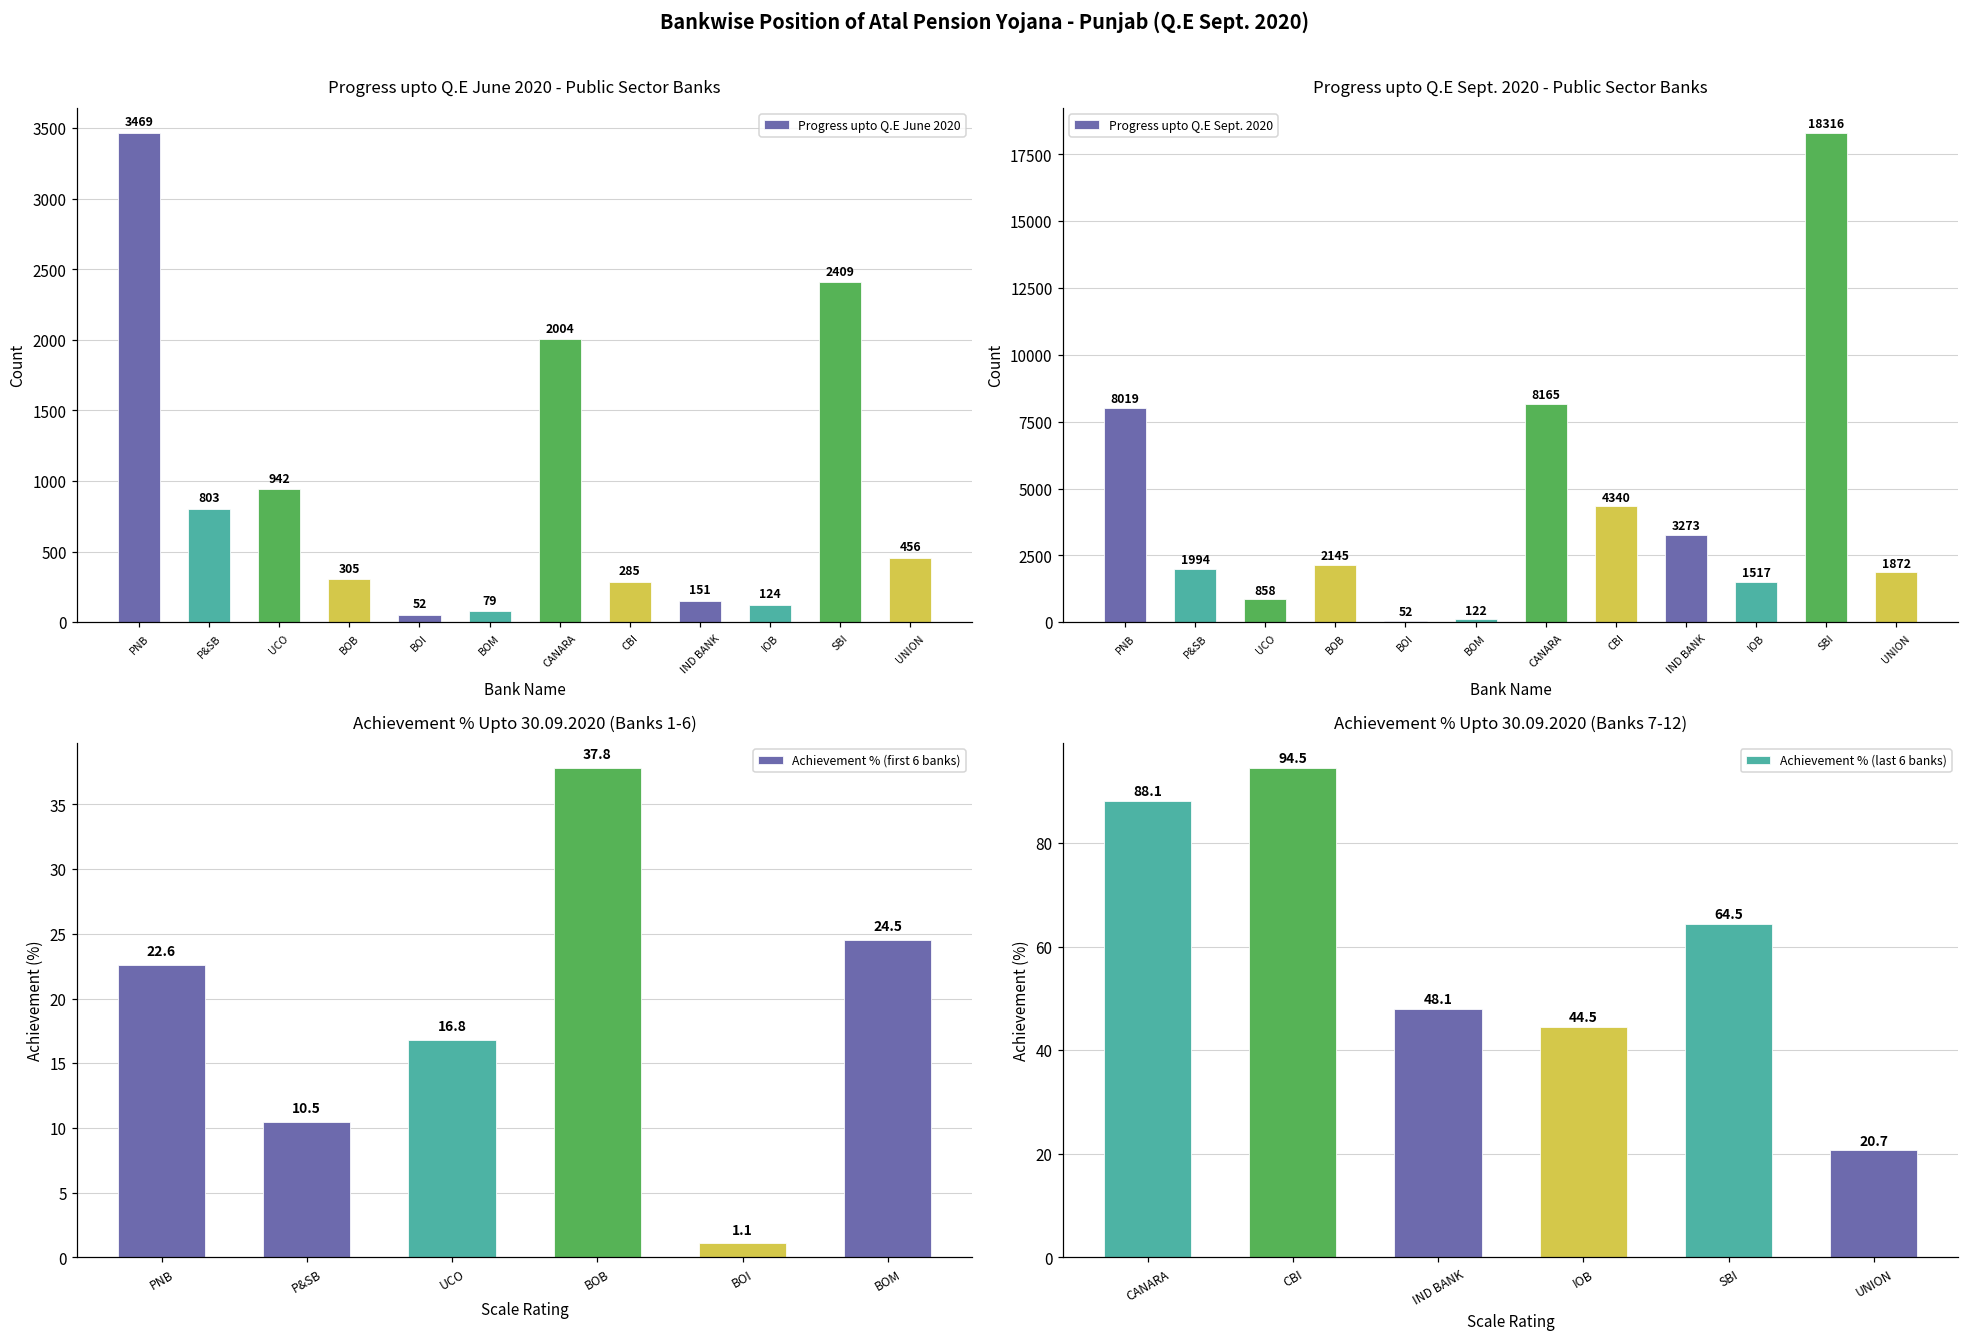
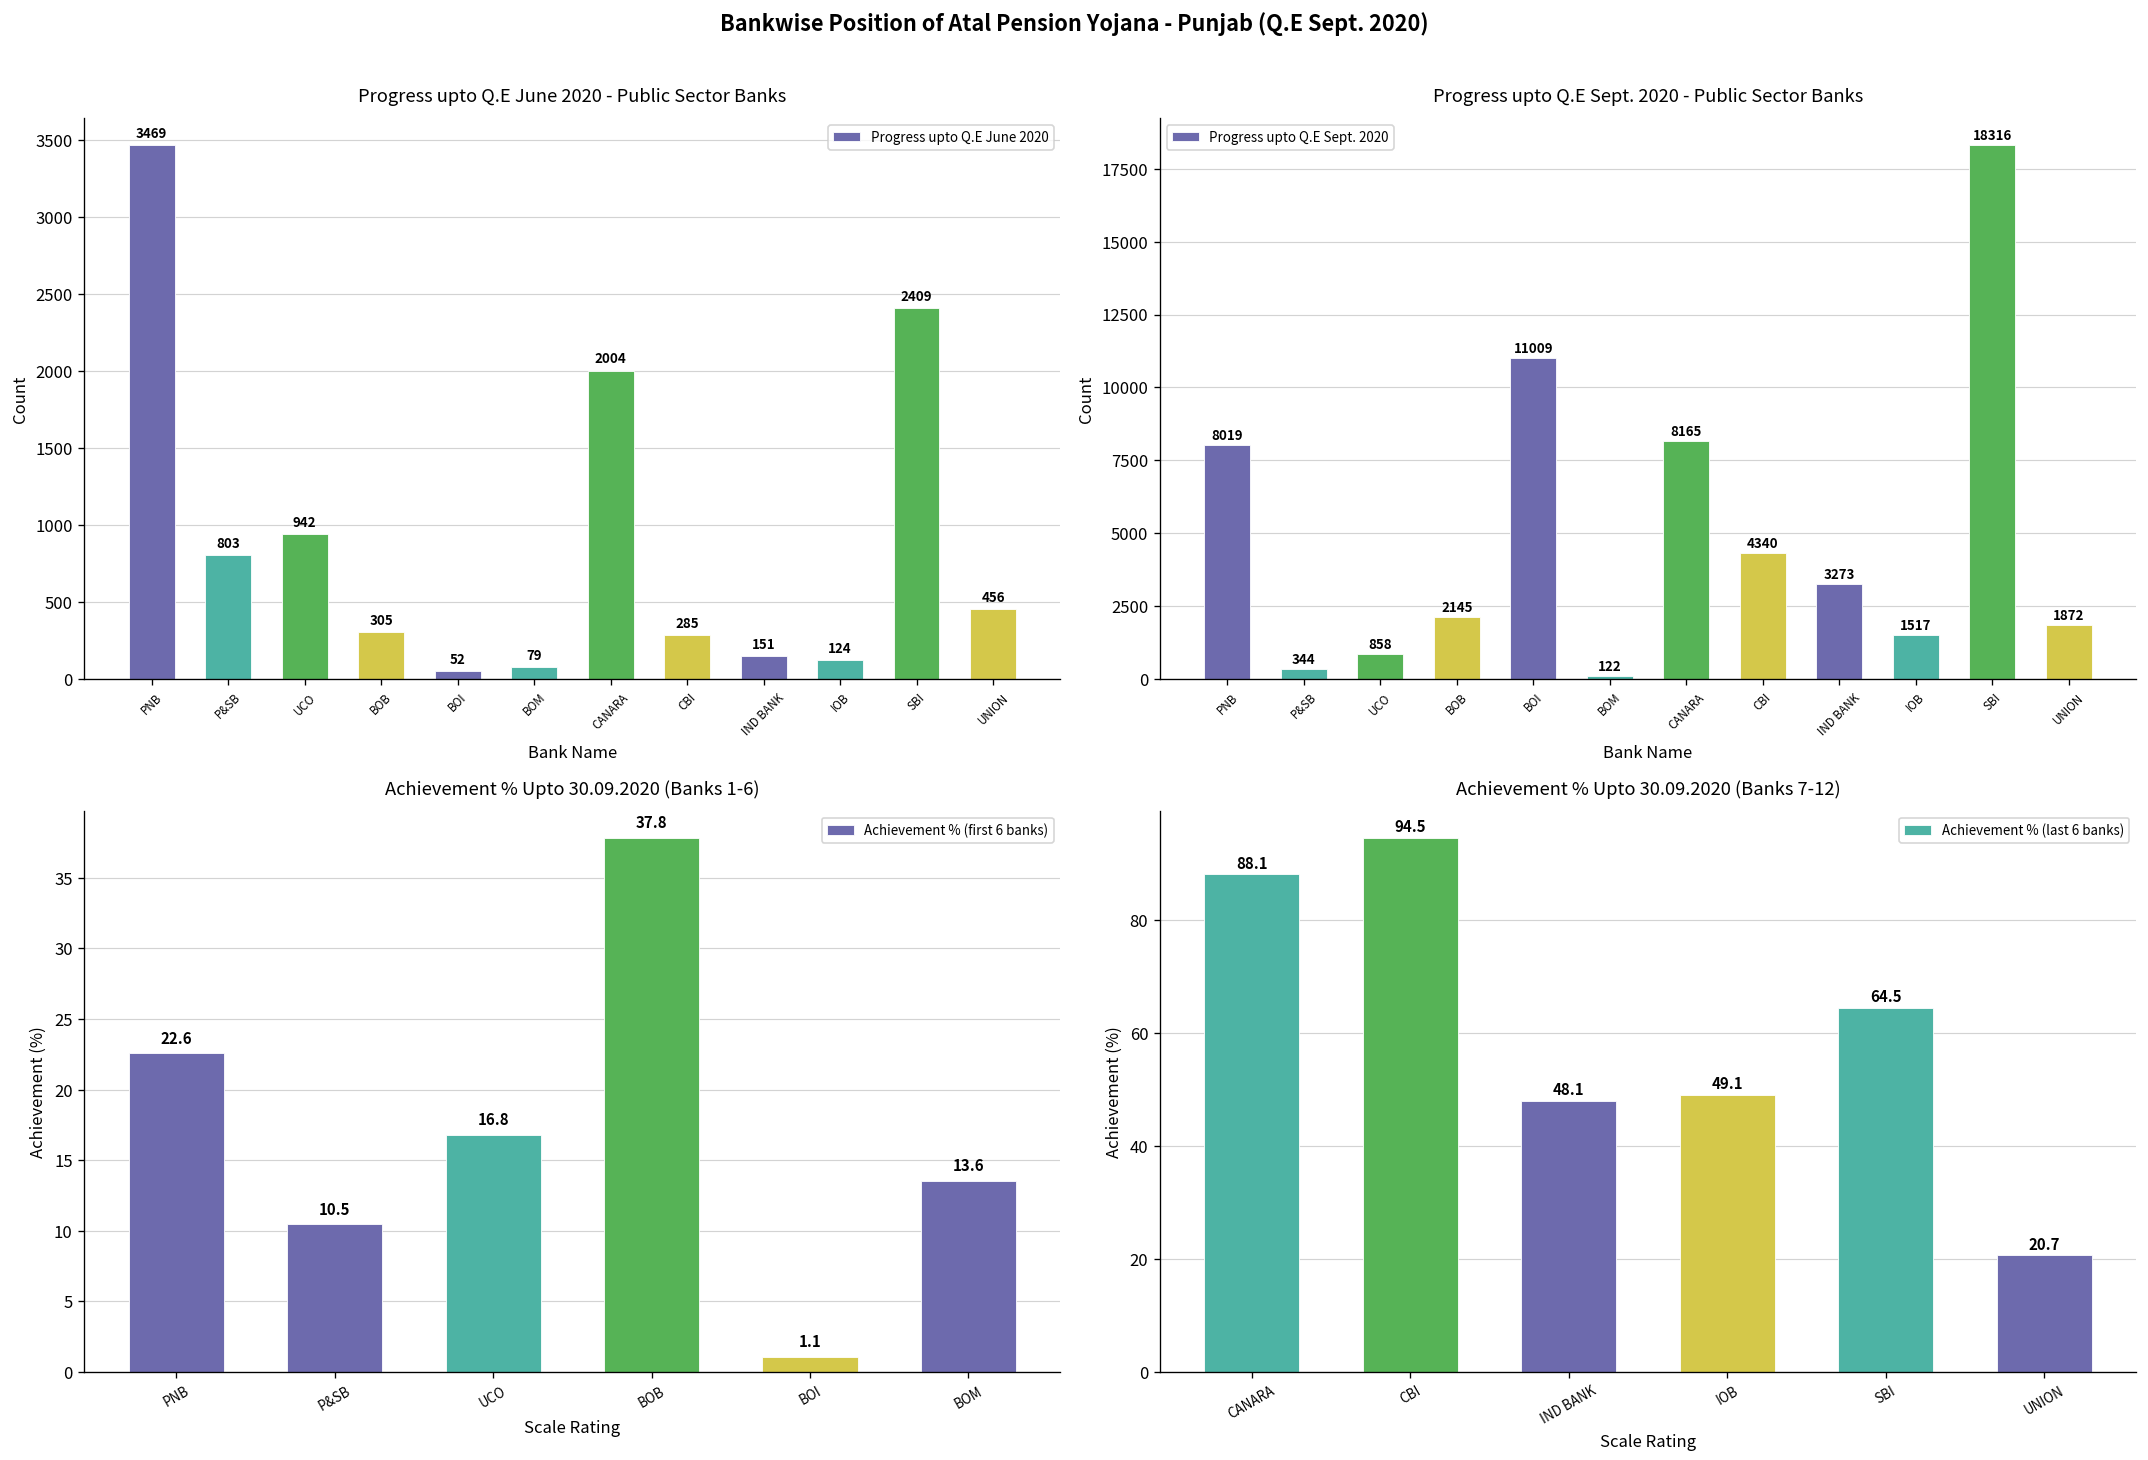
Progress upto Q.E Sept. 2020 - Public Sector Banks, P&SB: 1994 -> 344
Progress upto Q.E Sept. 2020 - Public Sector Banks, BOI: 52 -> 11009
Achievement % Upto 30.09.2020 (Banks 1-6), BOM: 24.5 -> 13.6
Achievement % Upto 30.09.2020 (Banks 7-12), IOB: 44.5 -> 49.1
